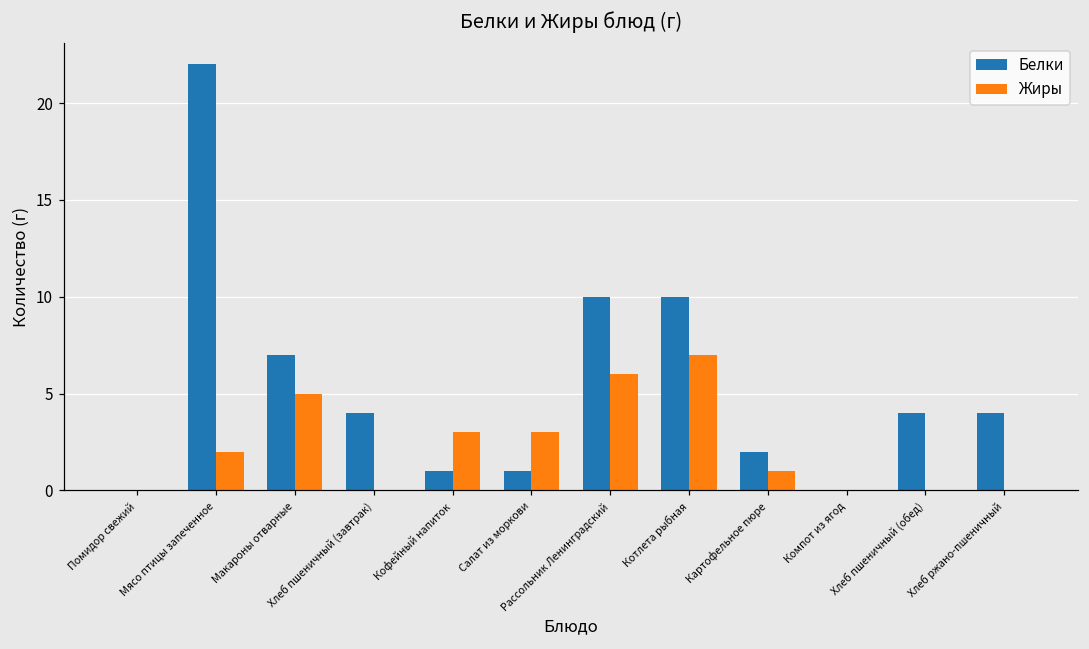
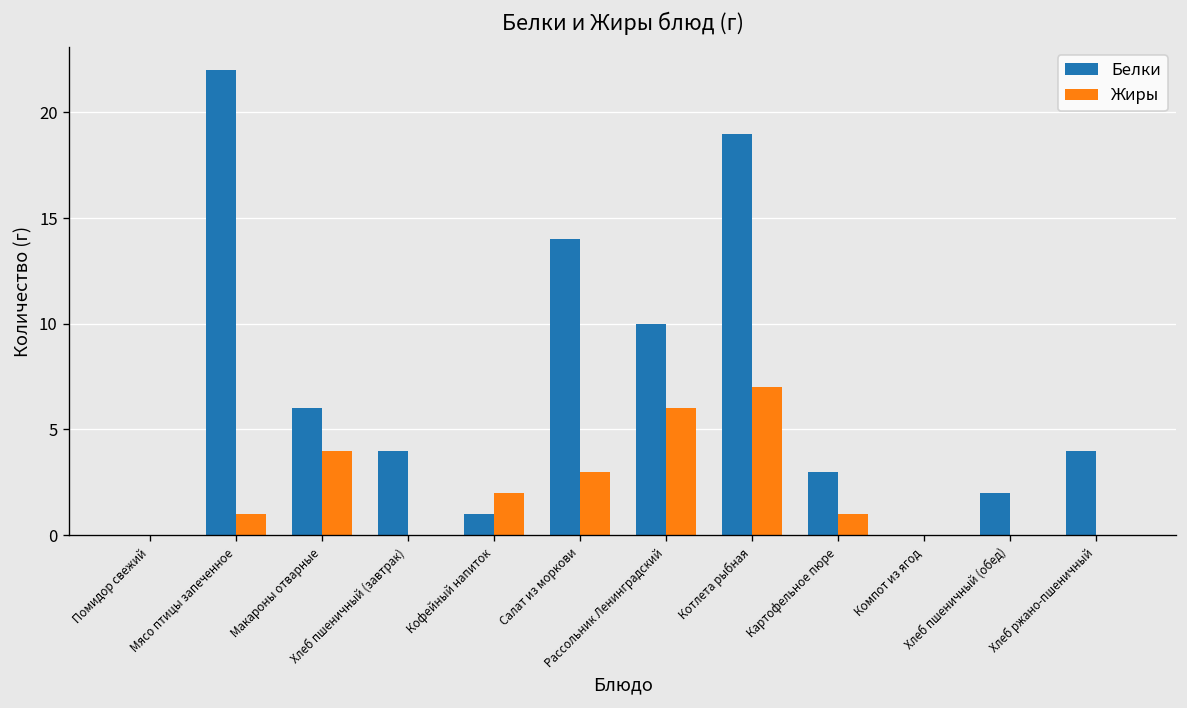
Жиры, Мясо птицы запеченное: 2 -> 1
Белки, Макароны отварные: 7 -> 6
Жиры, Макароны отварные: 5 -> 4
Жиры, Кофейный напиток: 3 -> 2
Белки, Салат из моркови: 1 -> 14
Белки, Котлета рыбная: 10 -> 19
Белки, Картофельное пюре: 2 -> 3
Белки, Хлеб пшеничный (обед): 4 -> 2
